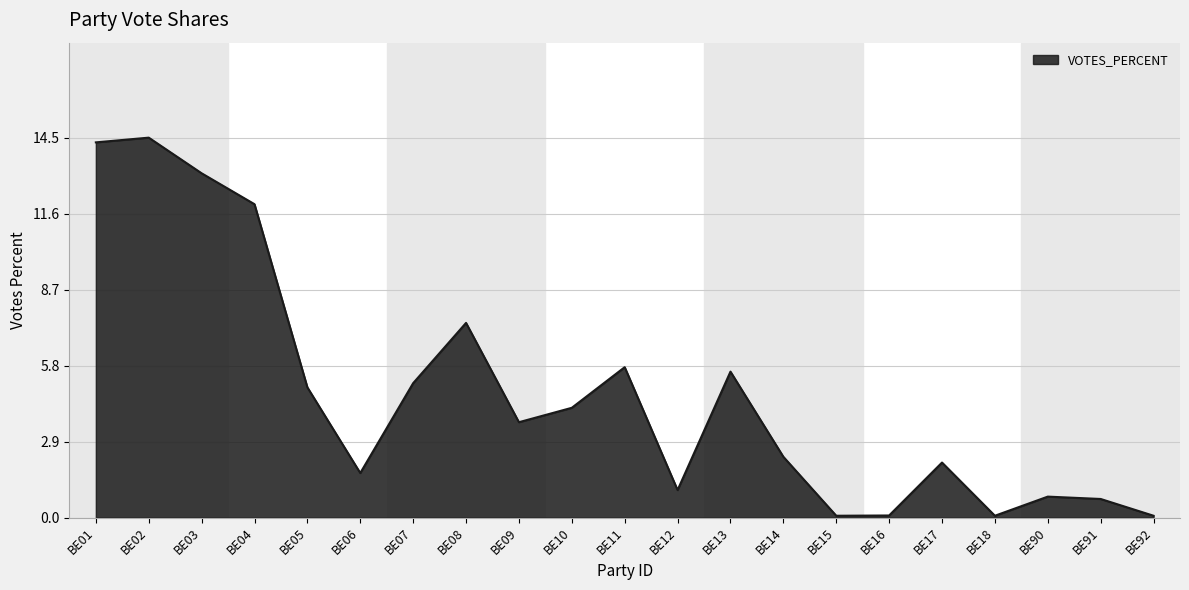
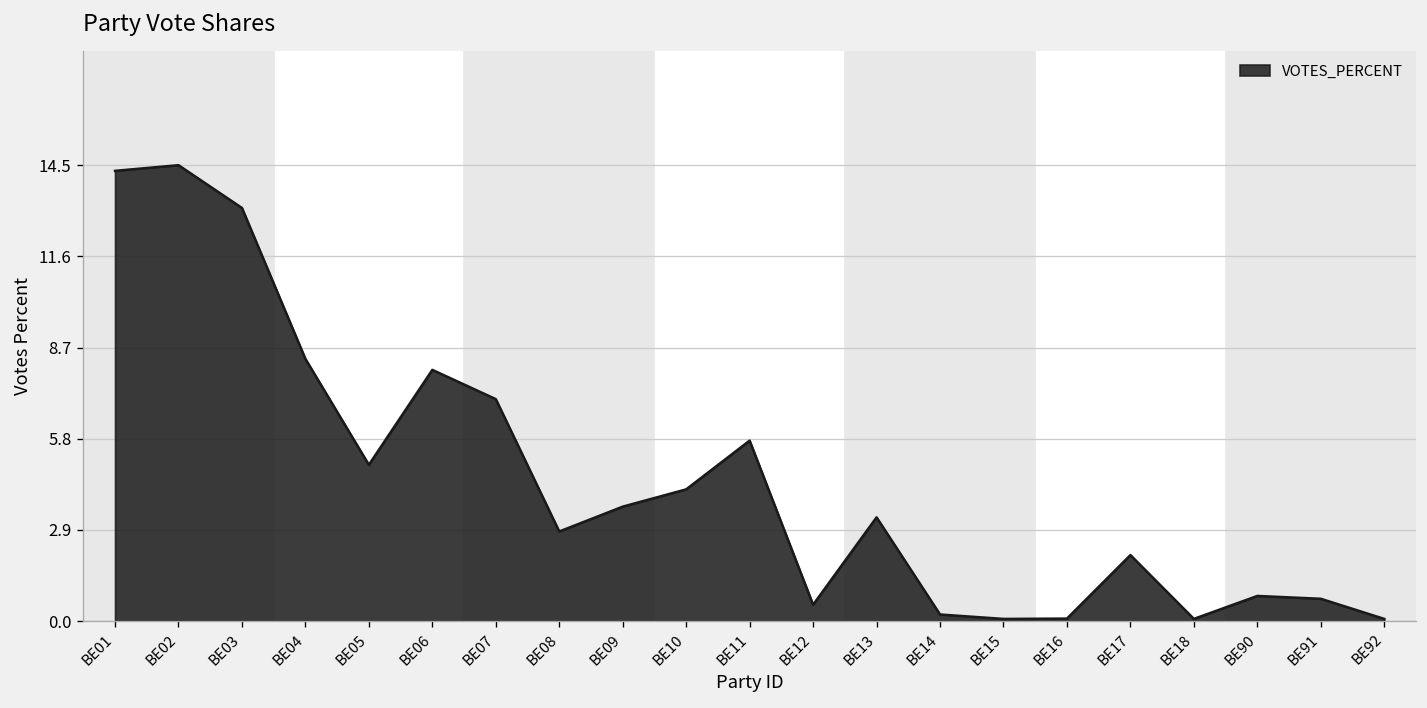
BE04: 12.0 -> 8.3
BE06: 1.7 -> 8.0
BE07: 5.1 -> 7.1
BE08: 7.4 -> 2.9
BE12: 1.1 -> 0.5
BE13: 5.6 -> 3.3
BE14: 2.3 -> 0.2
